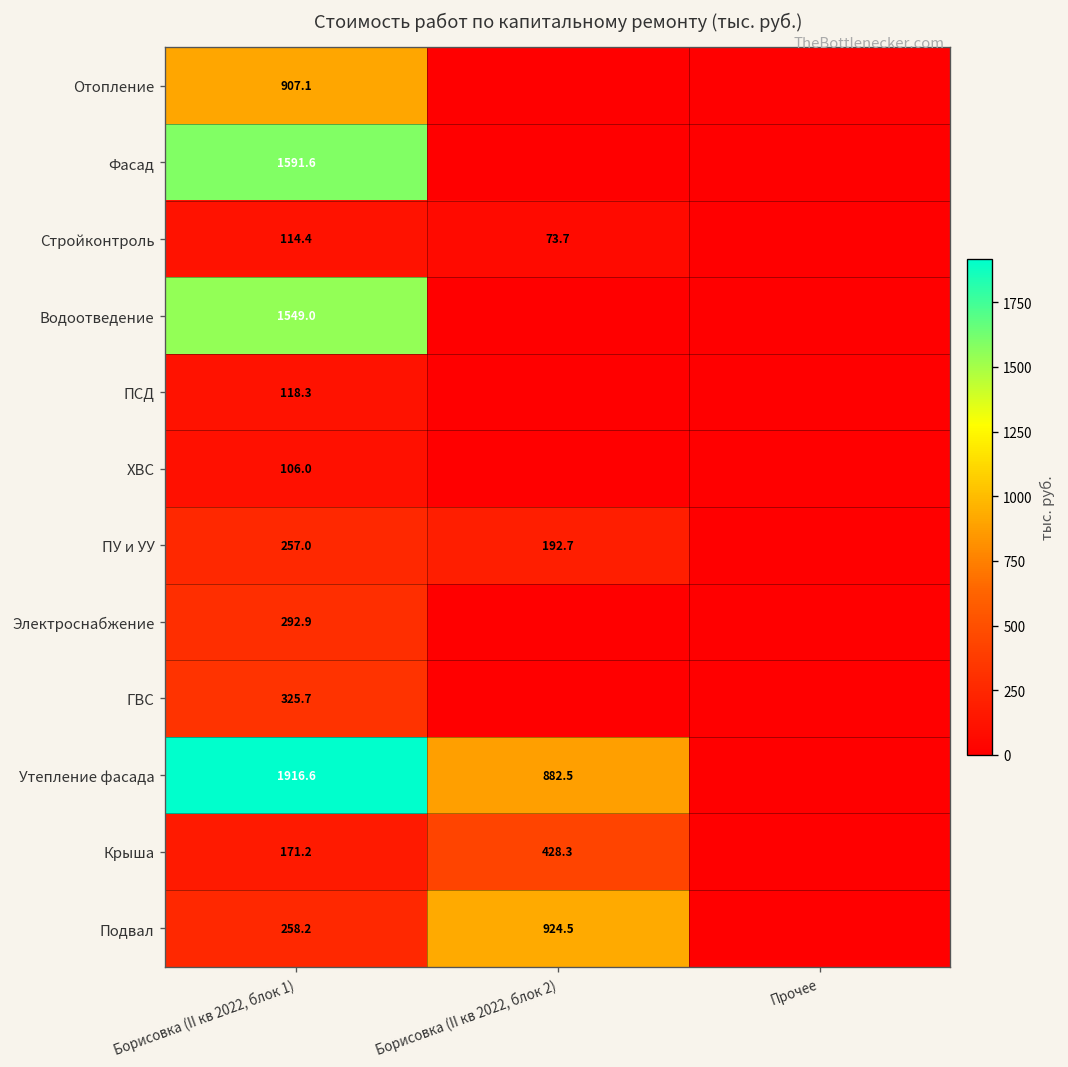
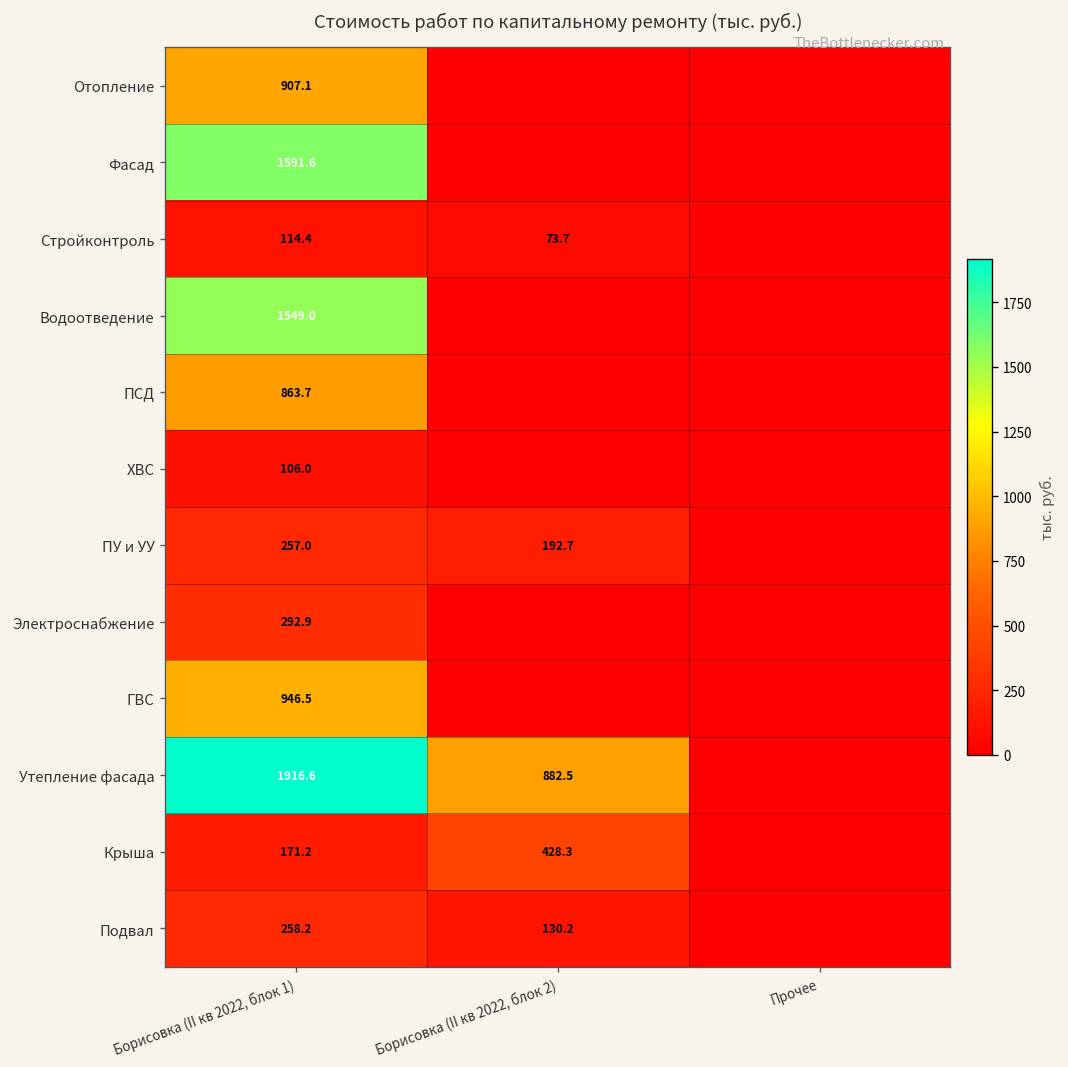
ПСД, Борисовка (II кв 2022, блок 1): 118.3 -> 863.7
ГВС, Борисовка (II кв 2022, блок 1): 325.7 -> 946.5
Подвал, Борисовка (II кв 2022, блок 2): 924.5 -> 130.2
